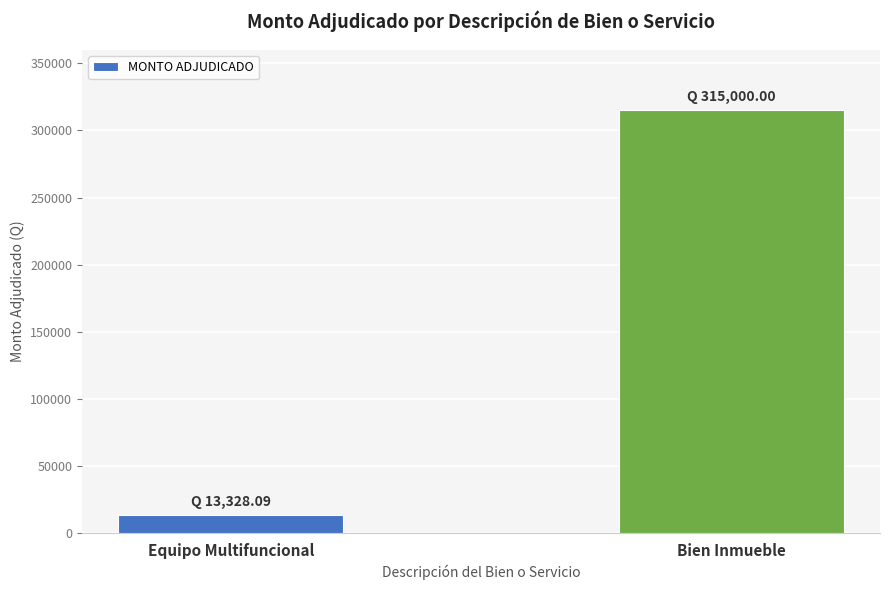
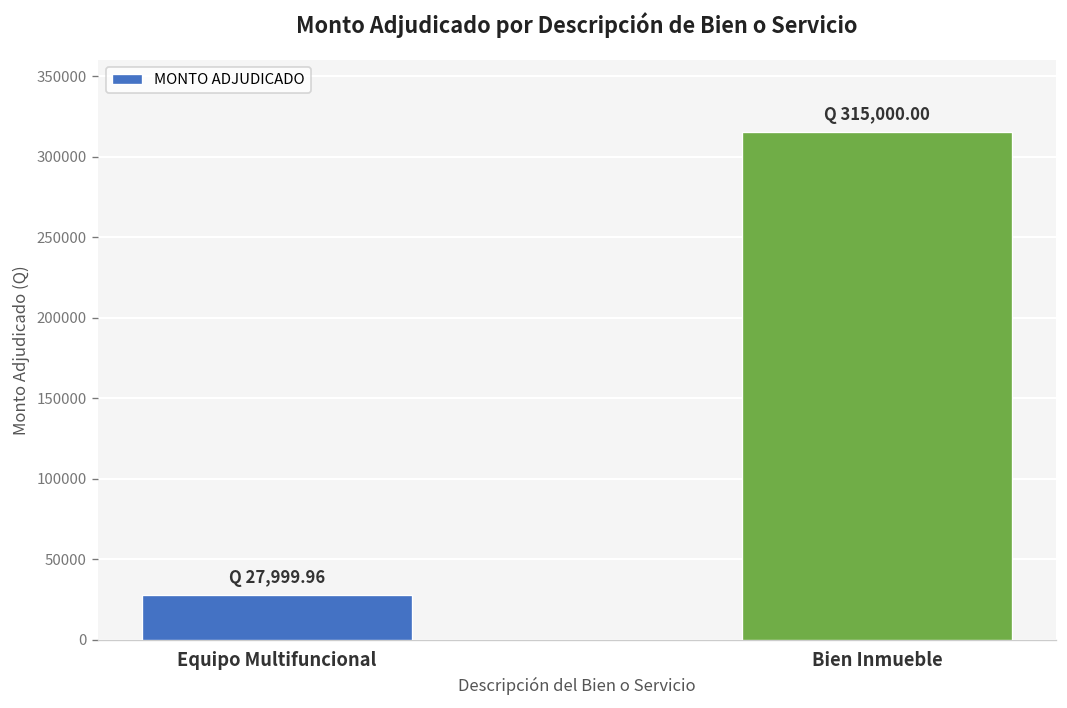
Equipo Multifuncional: 13,328.09 -> 27,999.96
